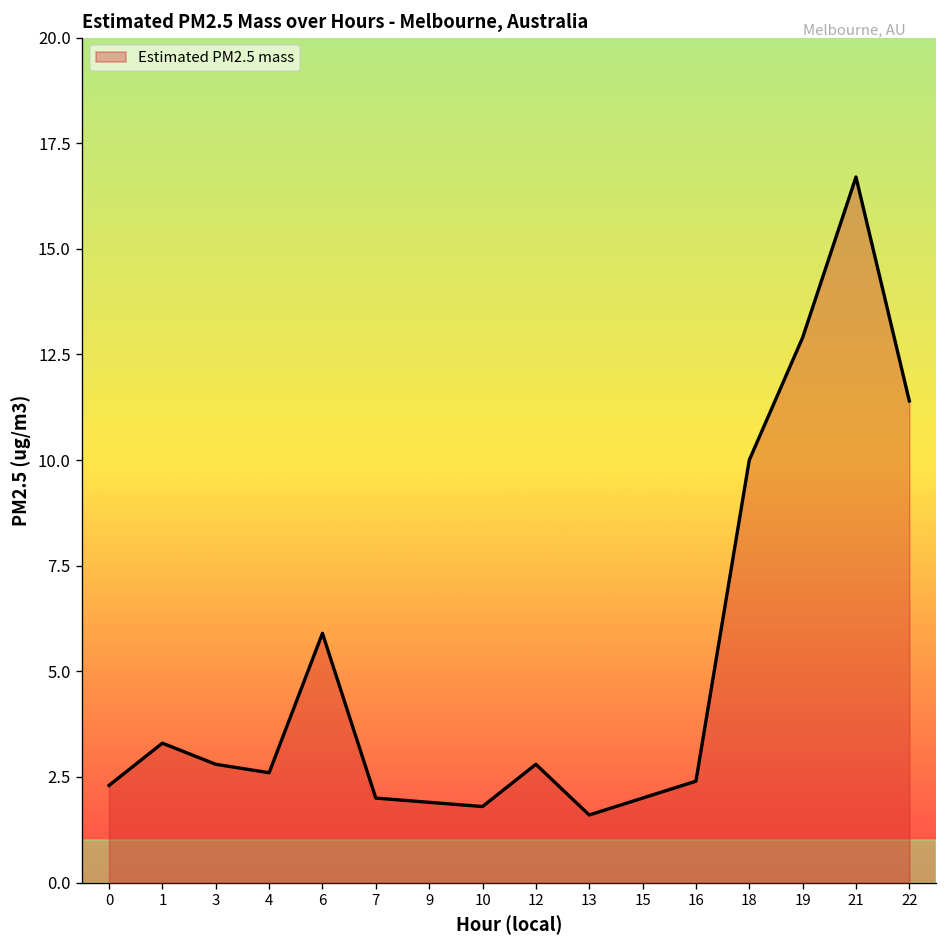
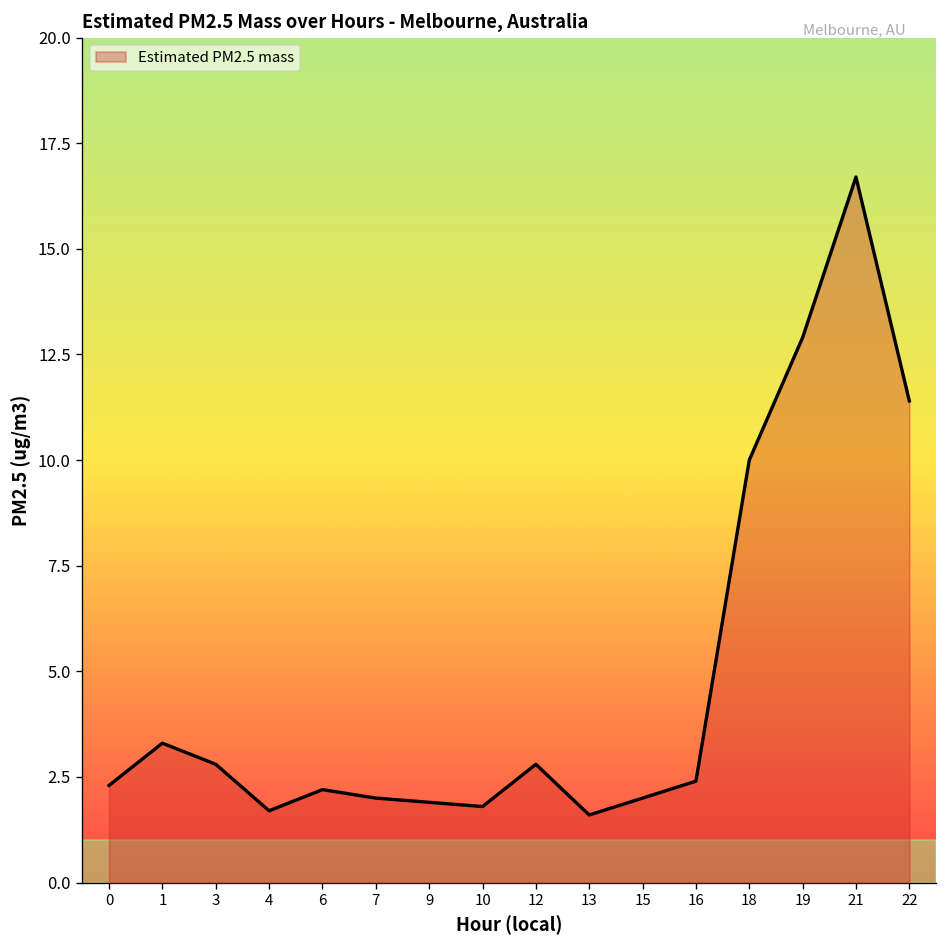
4: 2.6 -> 1.7
6: 5.9 -> 2.2
